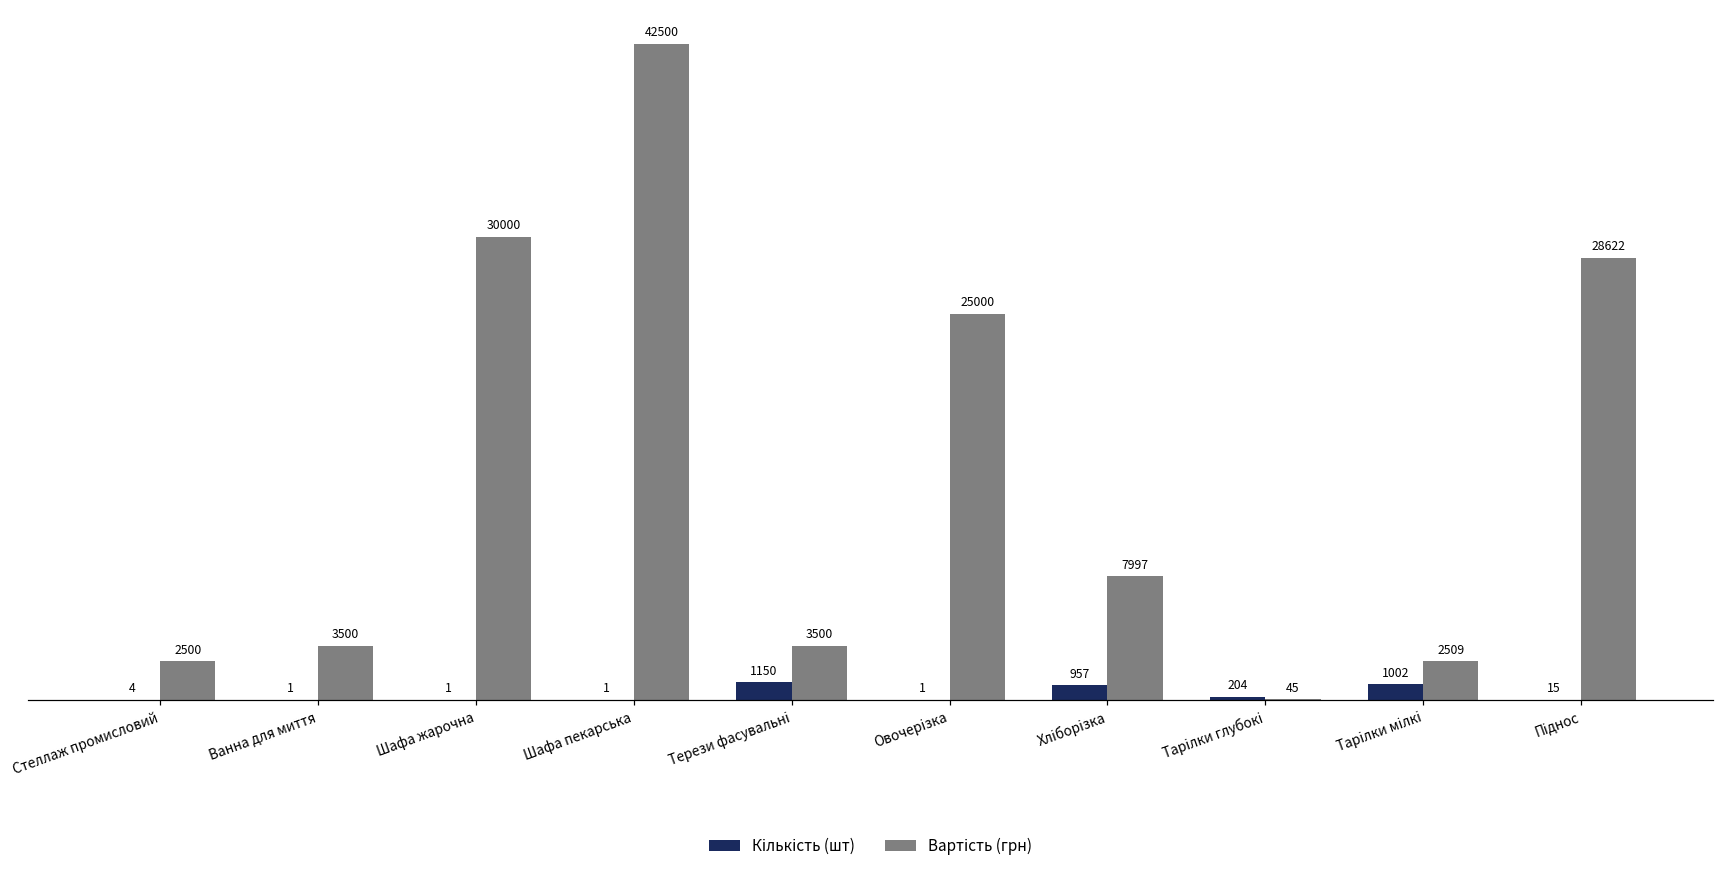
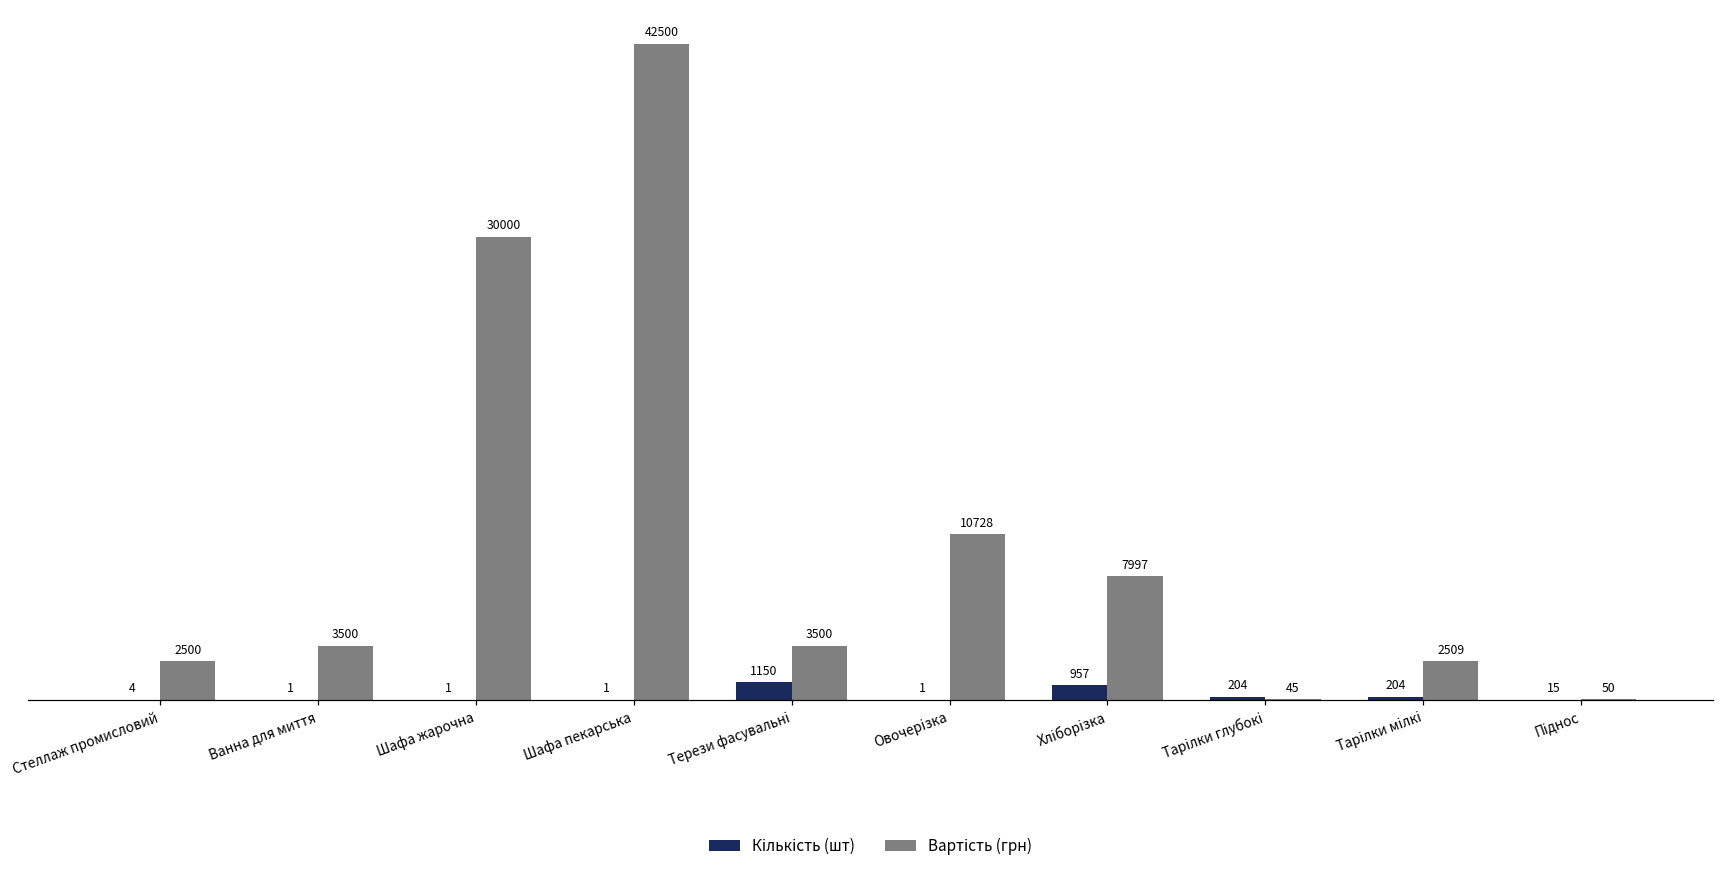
Вартість (грн), Овочерізка: 25000 -> 10728
Кількість (шт), Тарілки мілкі: 1002 -> 204
Вартість (грн), Піднос: 28622 -> 50
